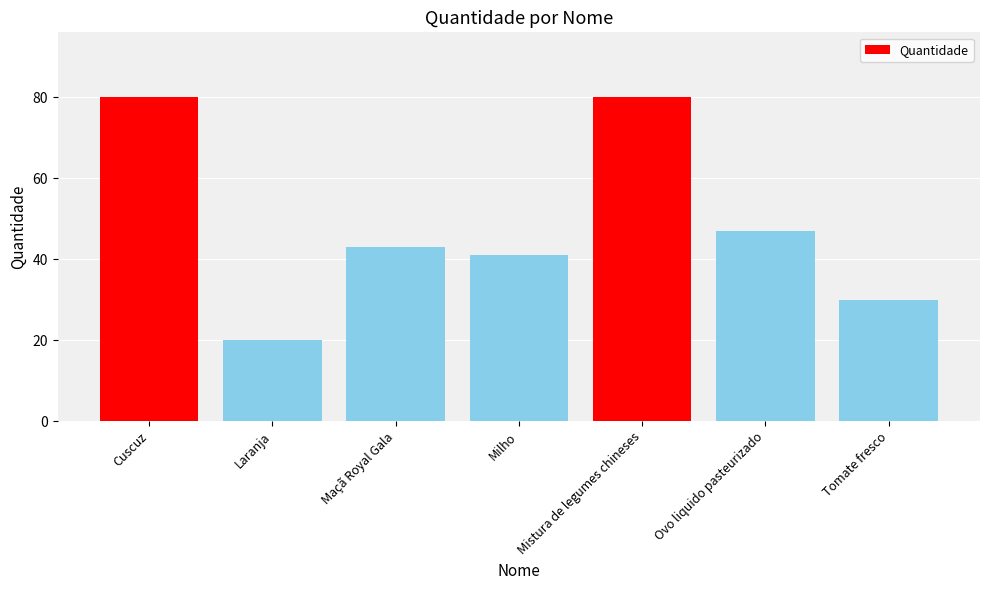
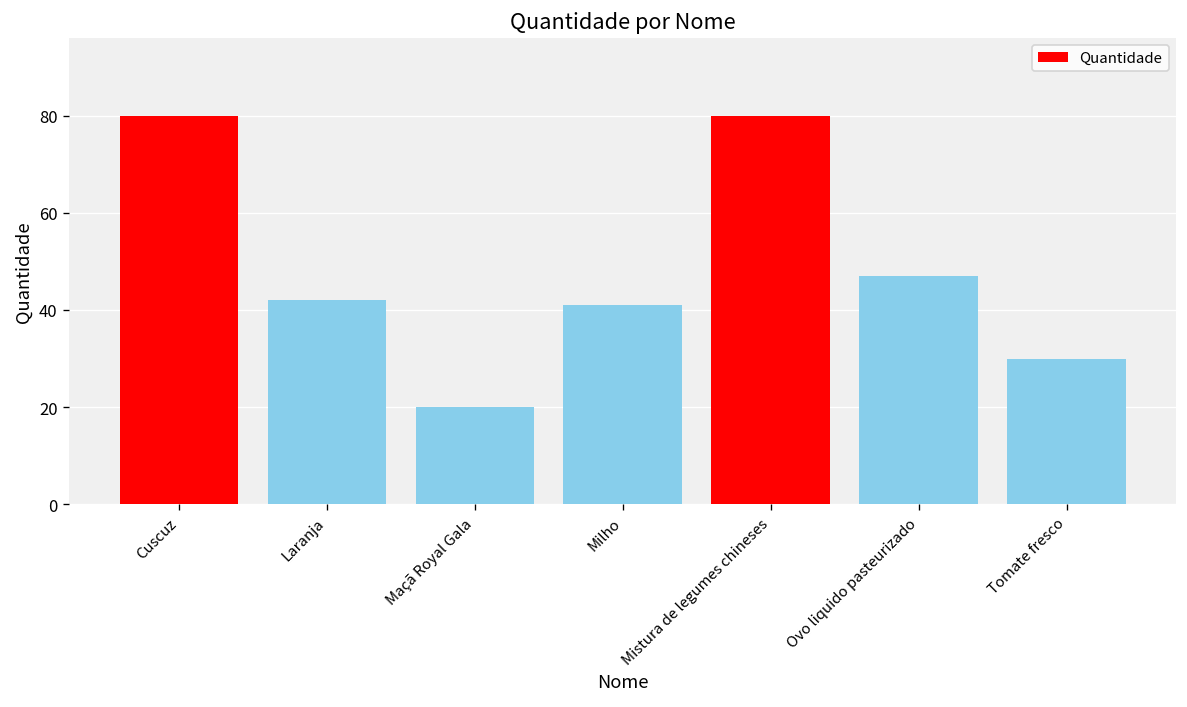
Laranja: 20 -> 42
Maçã Royal Gala: 43 -> 20
